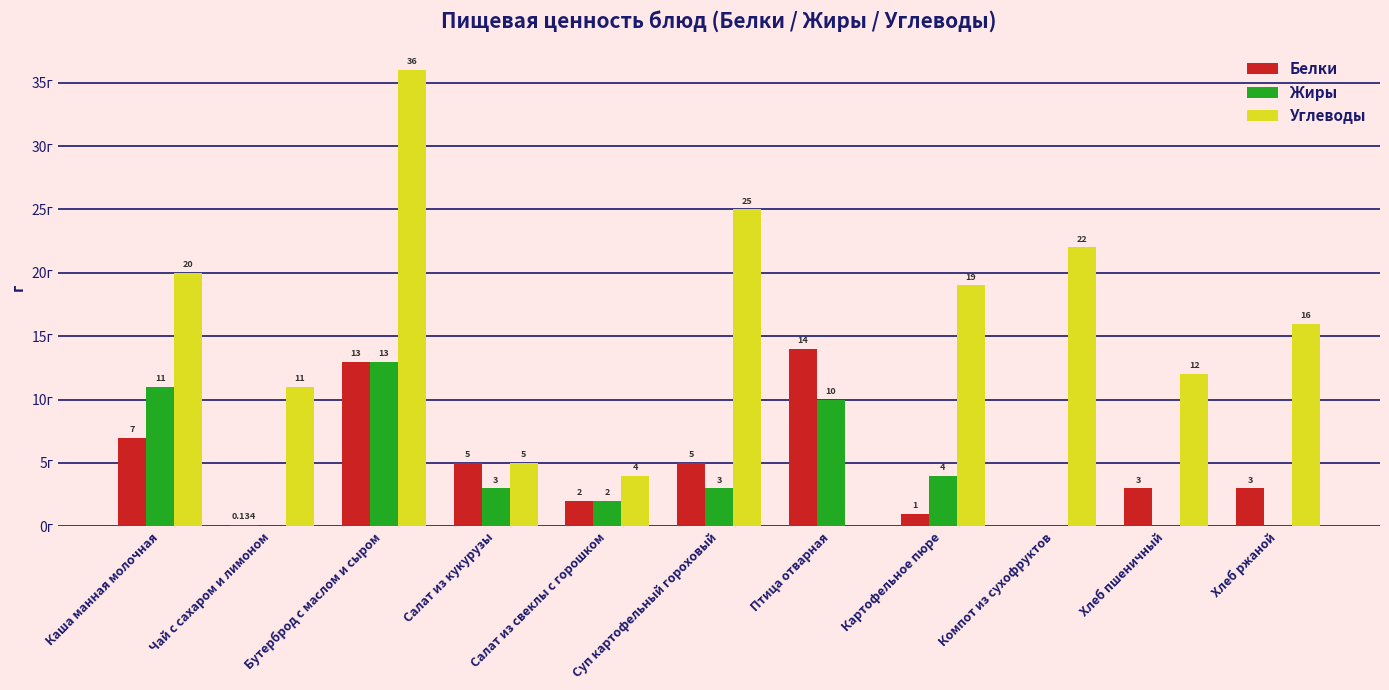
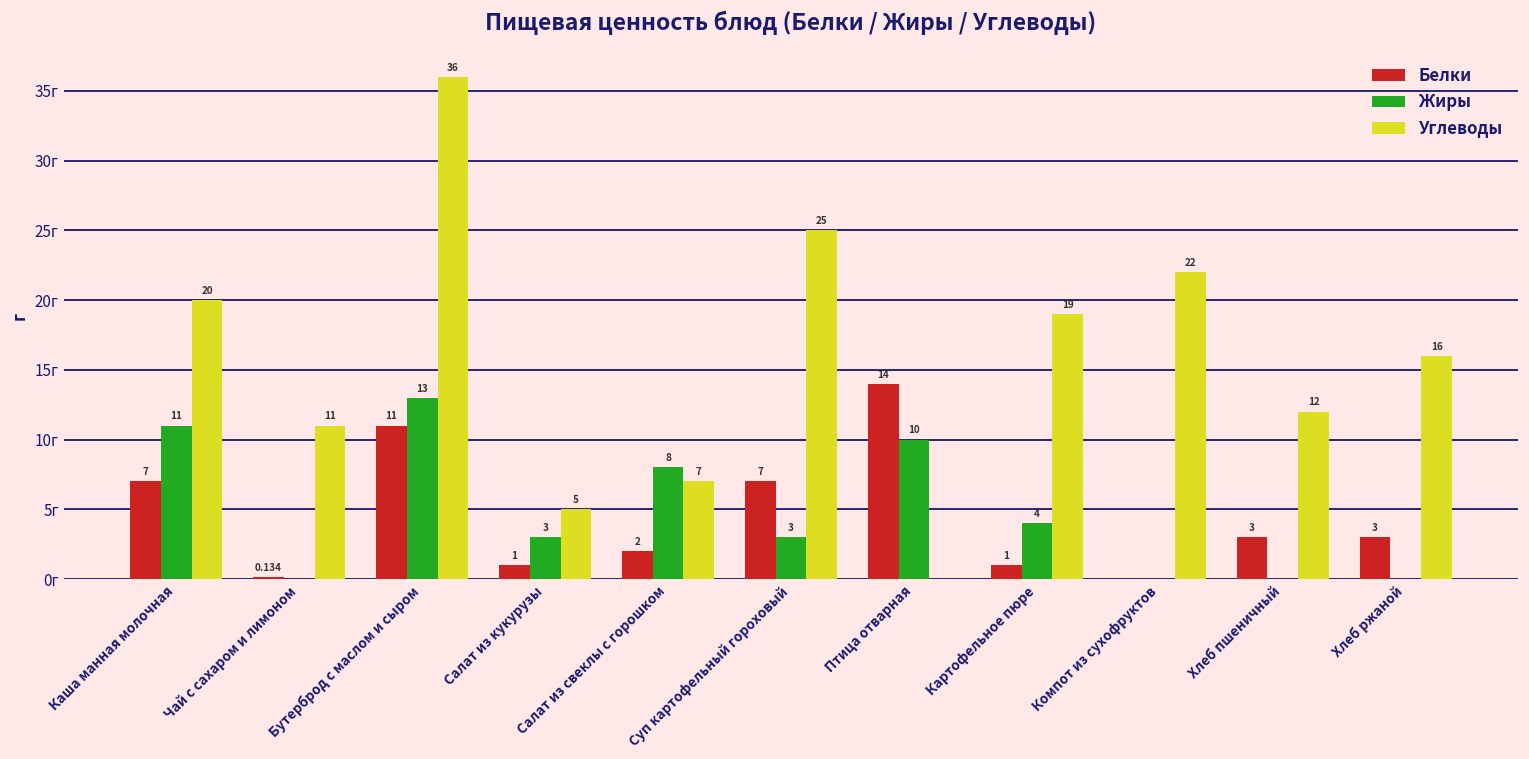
Белки, Бутерброд с маслом и сыром: 13 -> 11
Белки, Салат из кукурузы: 5 -> 1
Жиры, Салат из свеклы с горошком: 2 -> 8
Углеводы, Салат из свеклы с горошком: 4 -> 7
Белки, Суп картофельный гороховый: 5 -> 7
